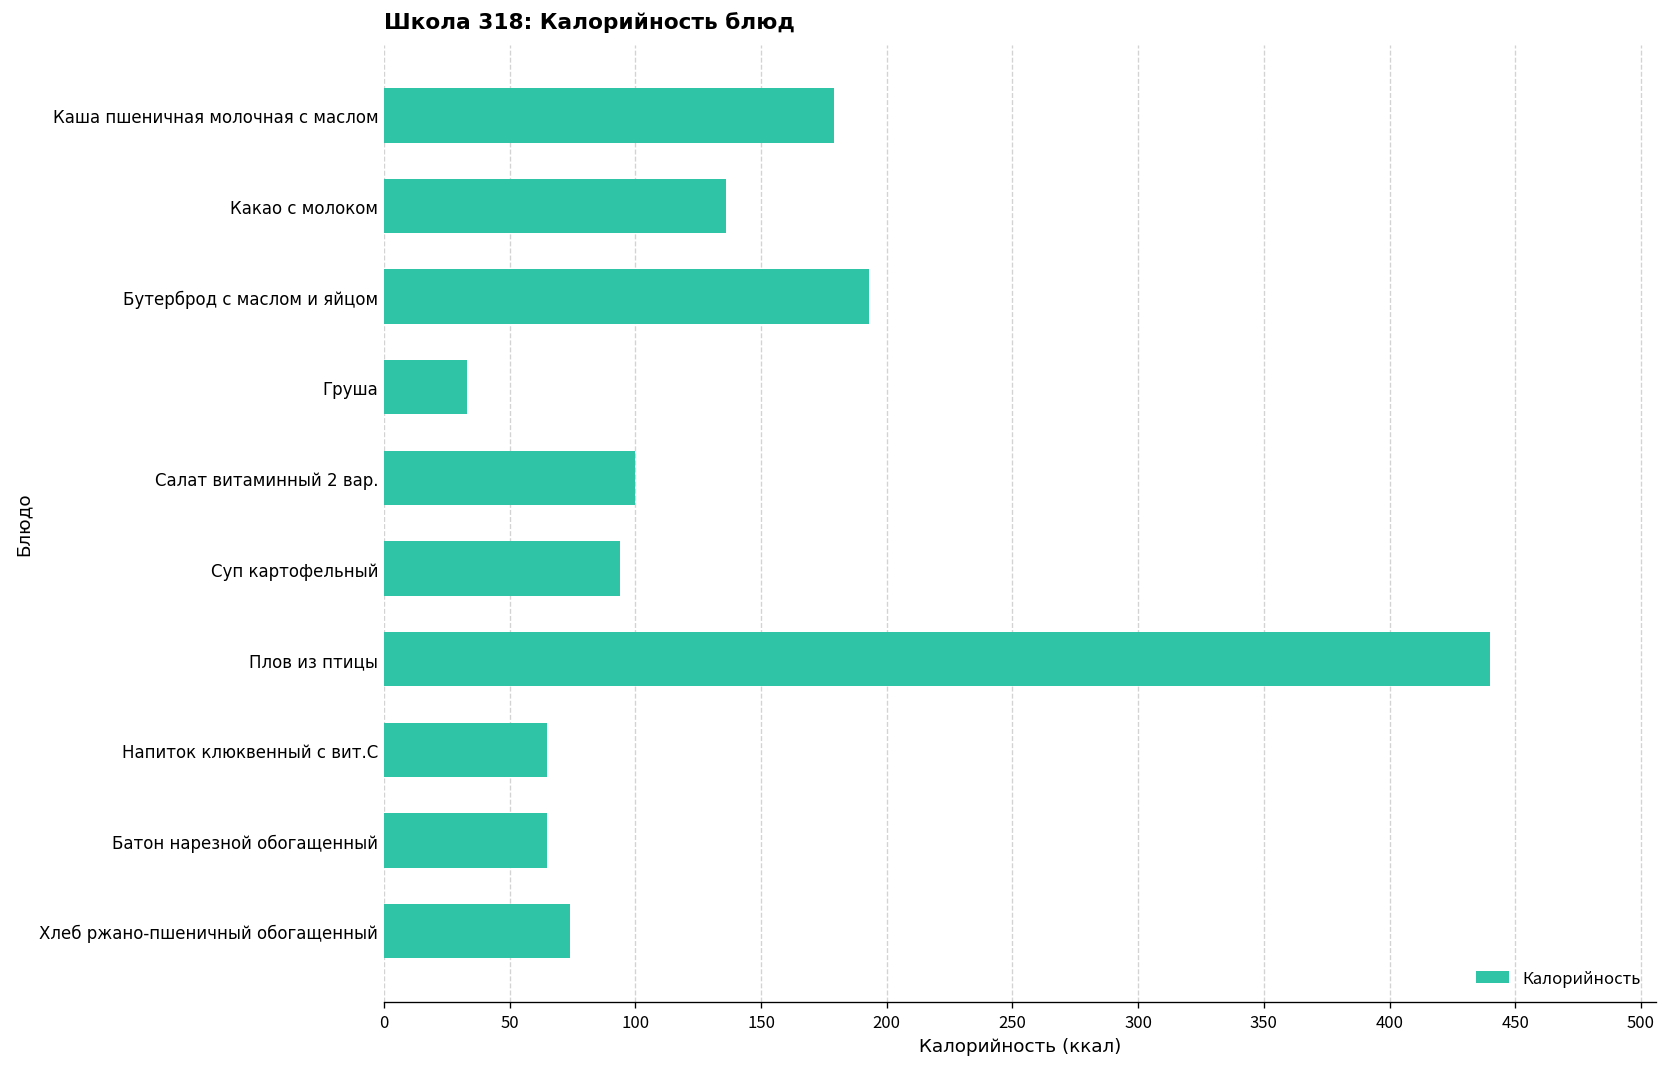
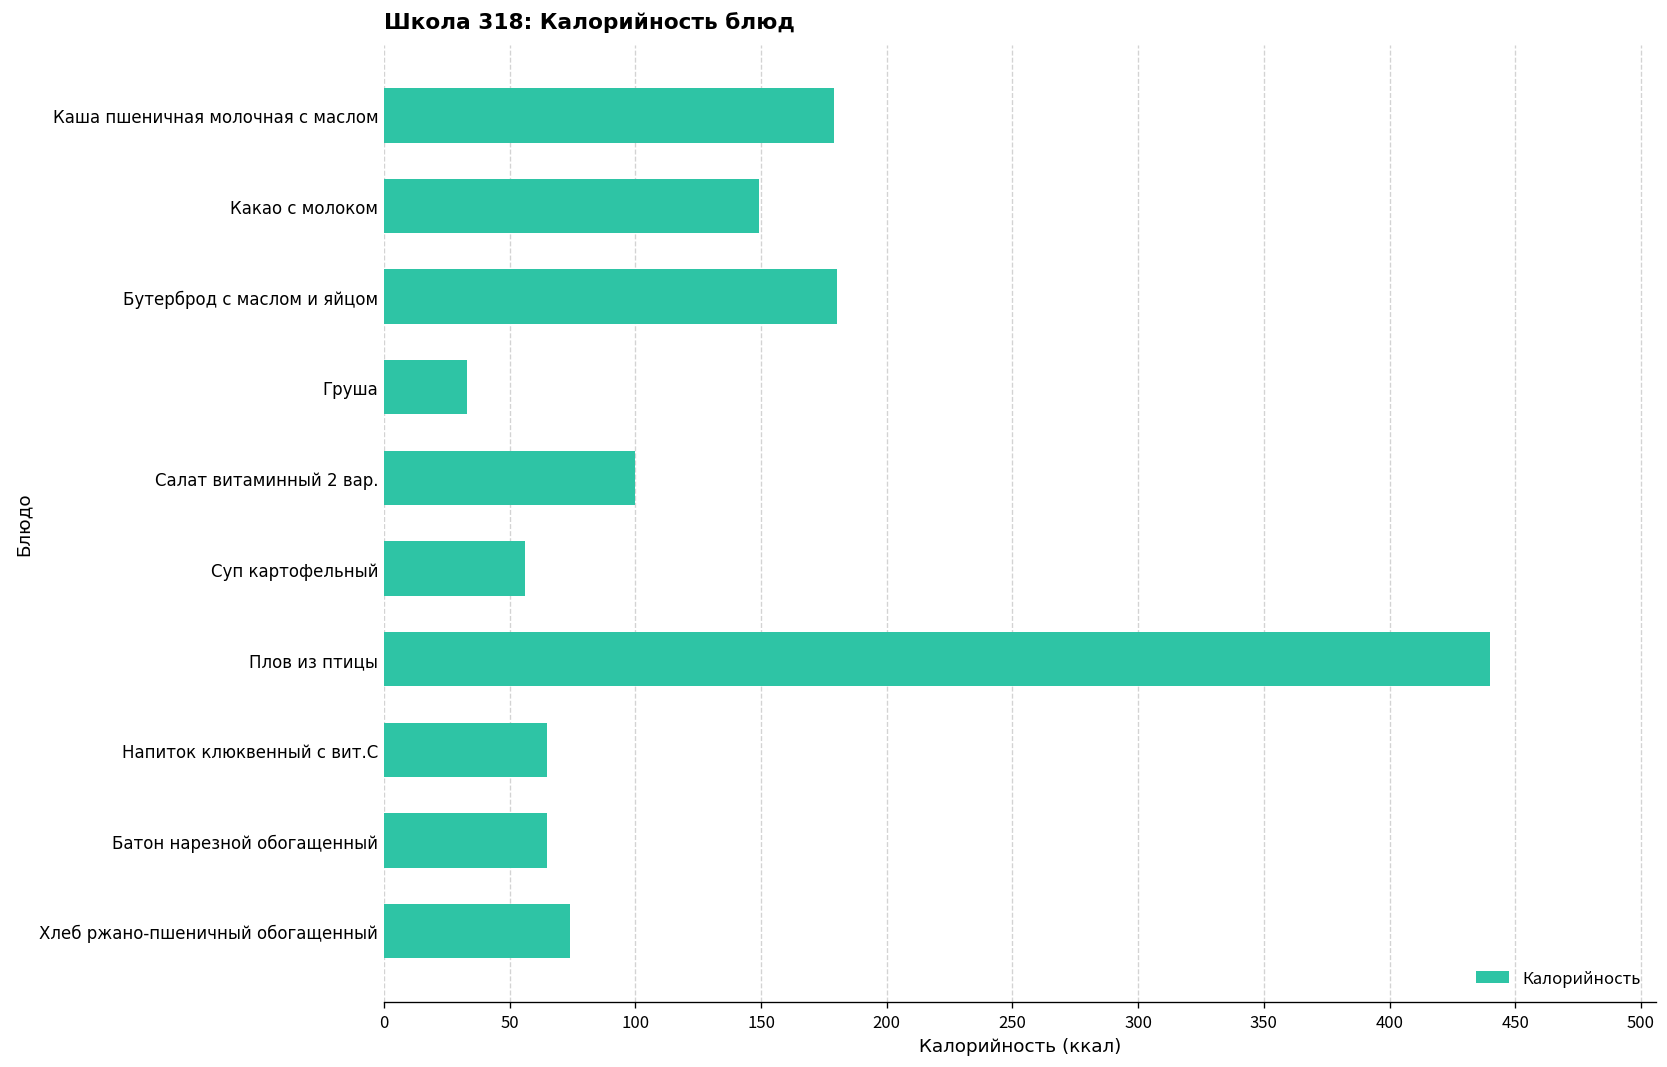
Какао с молоком: 136 -> 149
Бутерброд с маслом и яйцом: 193 -> 180
Суп картофельный: 94 -> 56
